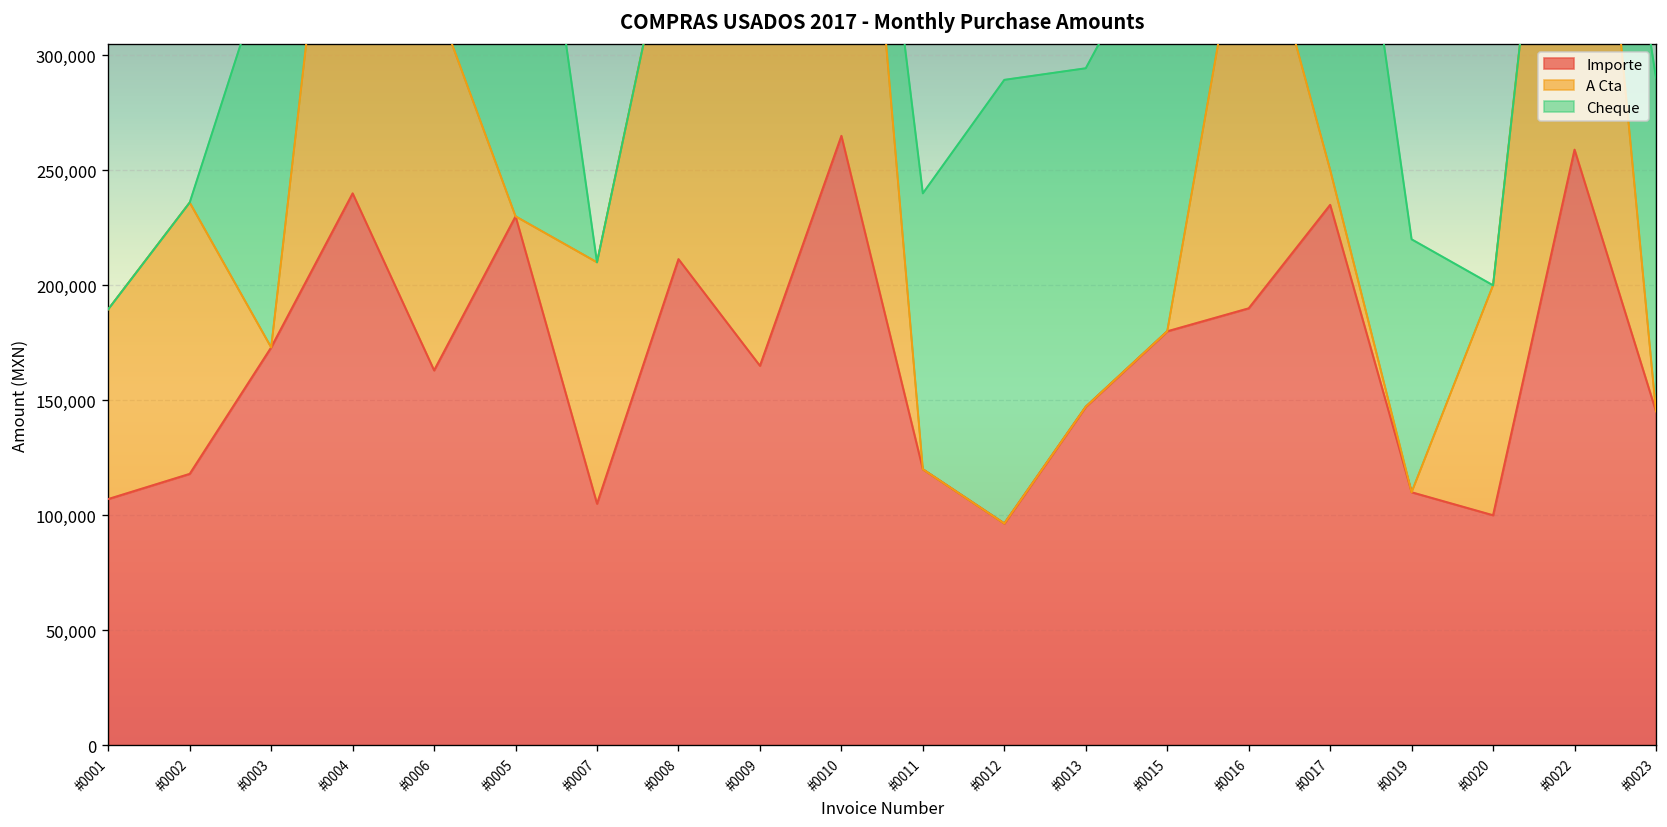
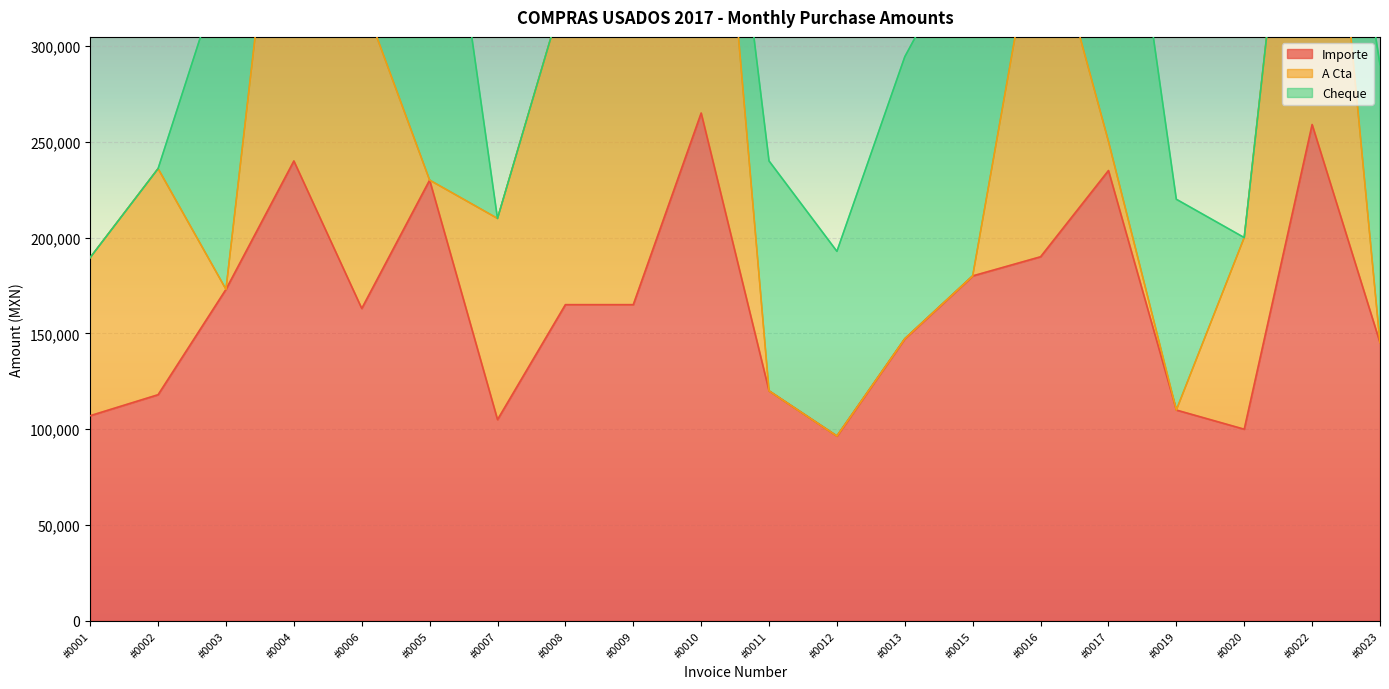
Importe, #0008: 211,000 -> 165,000
Cheque, #0012: 193,000 -> 96,000
